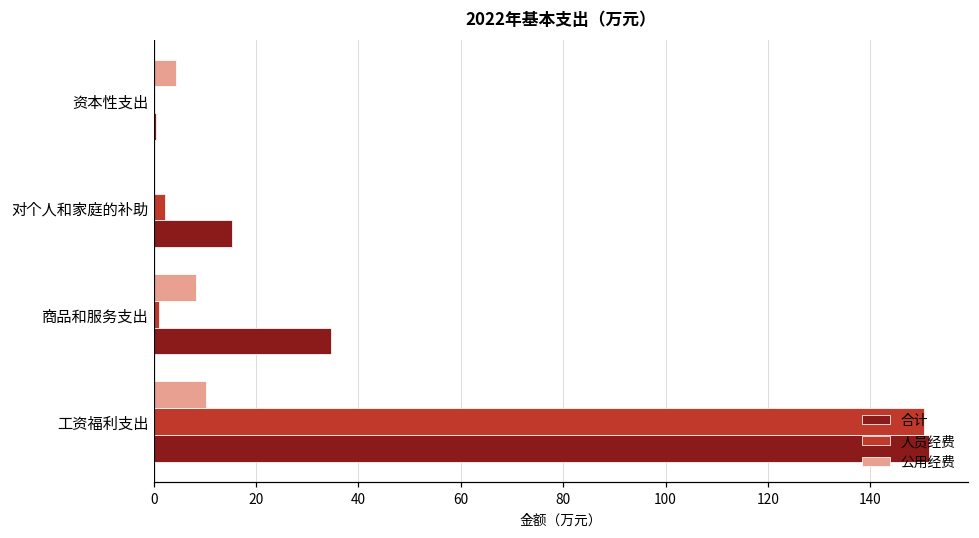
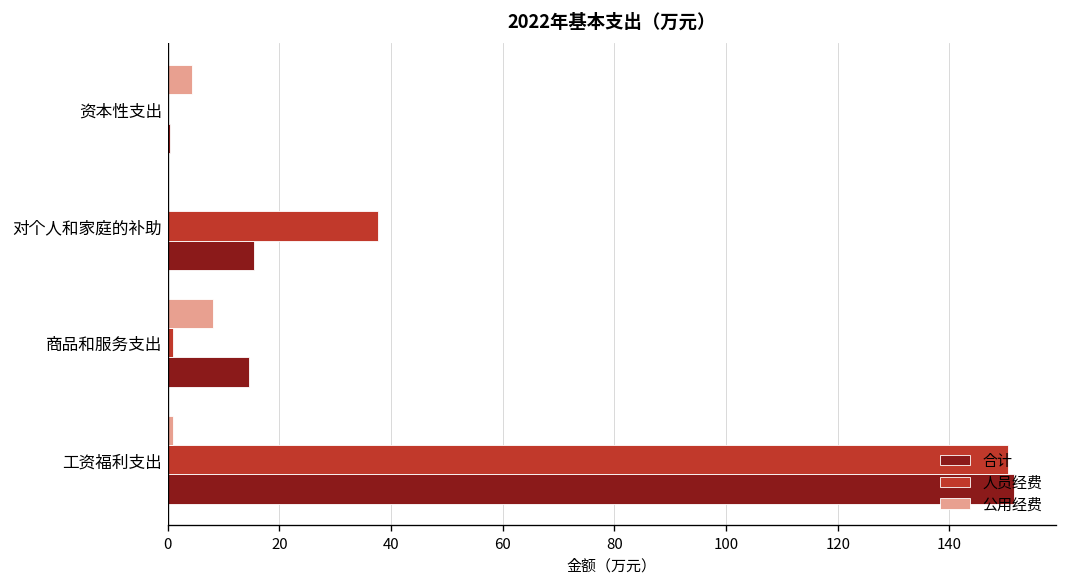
人员经费, 对个人和家庭的补助: 2 -> 38
合计, 商品和服务支出: 35 -> 15
公用经费, 工资福利支出: 10 -> 1
